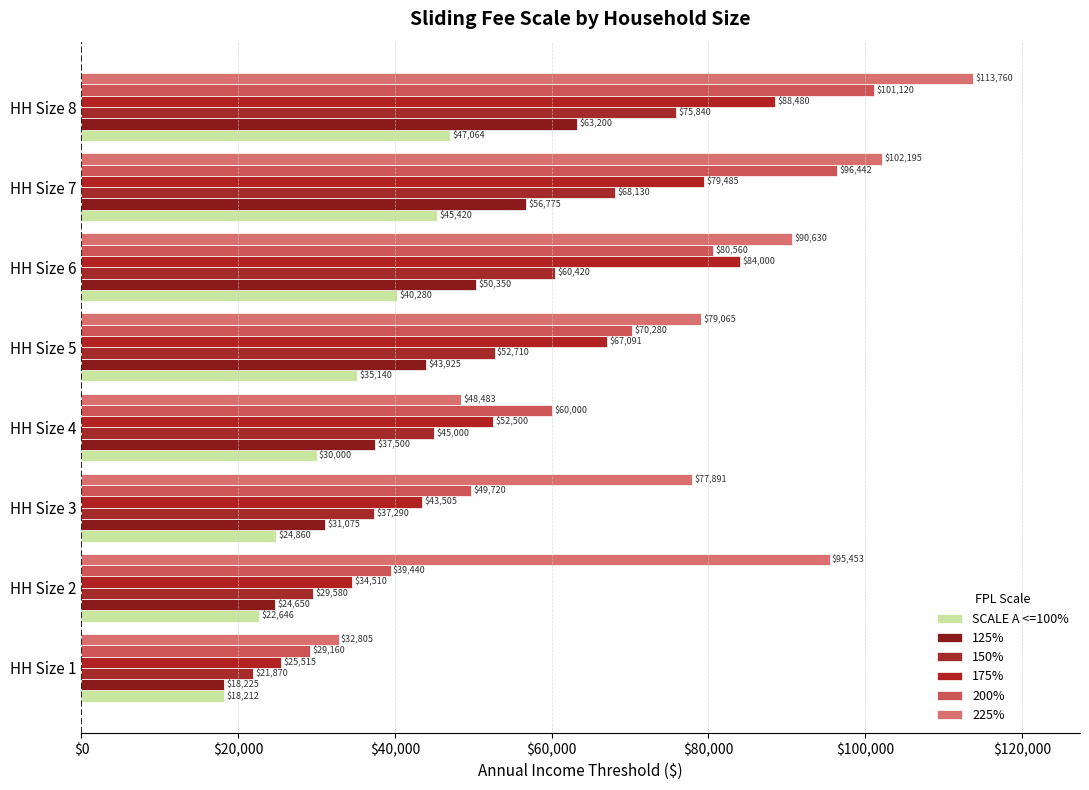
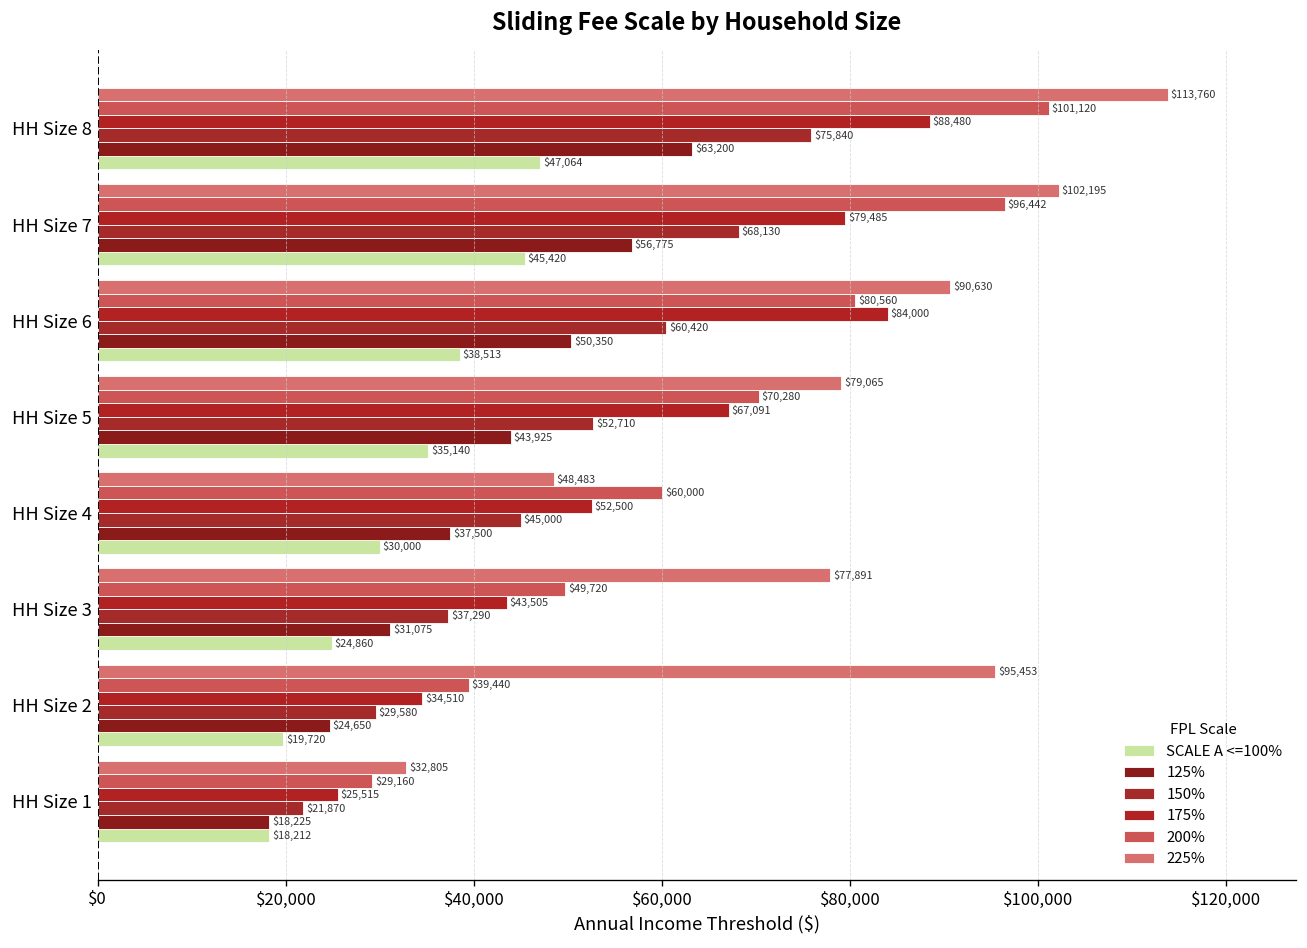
SCALE A <=100%, HH Size 6: $40,280 -> $38,513
SCALE A <=100%, HH Size 2: $22,646 -> $19,720
